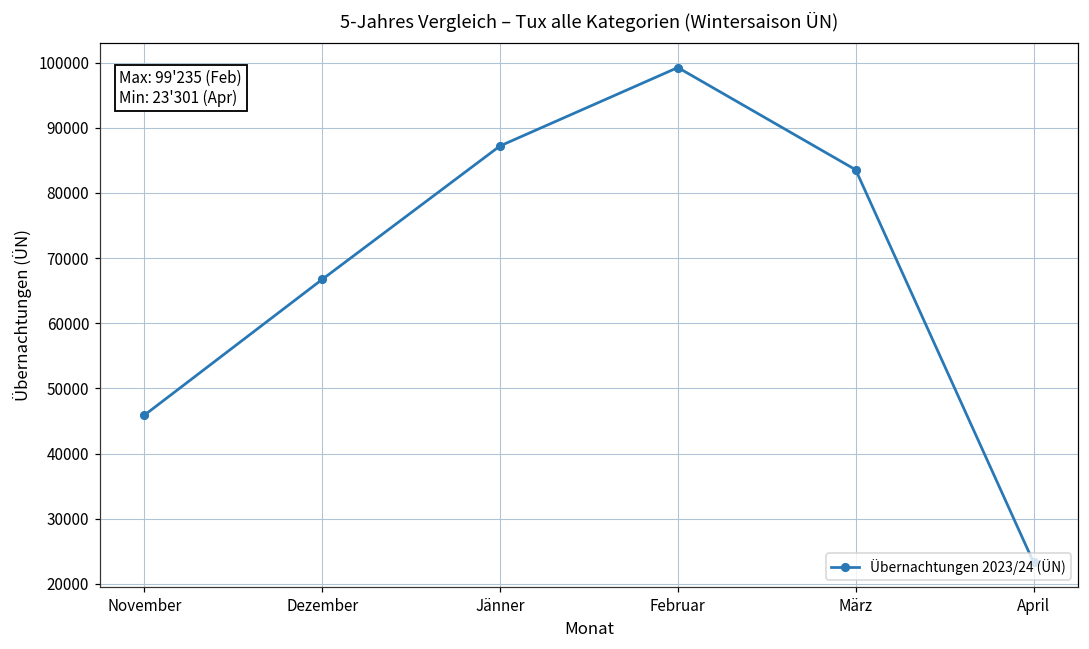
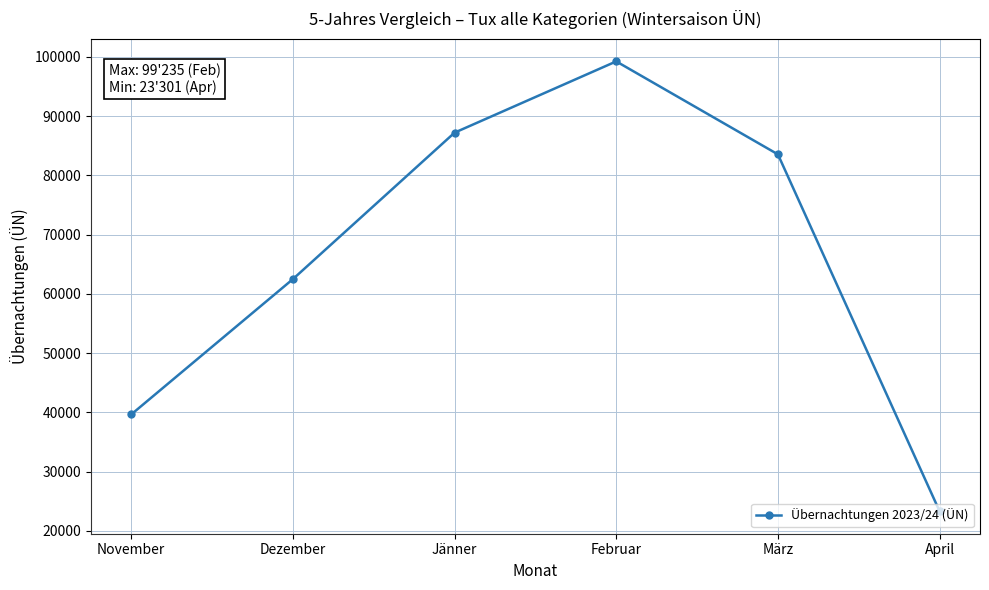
November: 46000 -> 40000
Dezember: 67000 -> 62000
